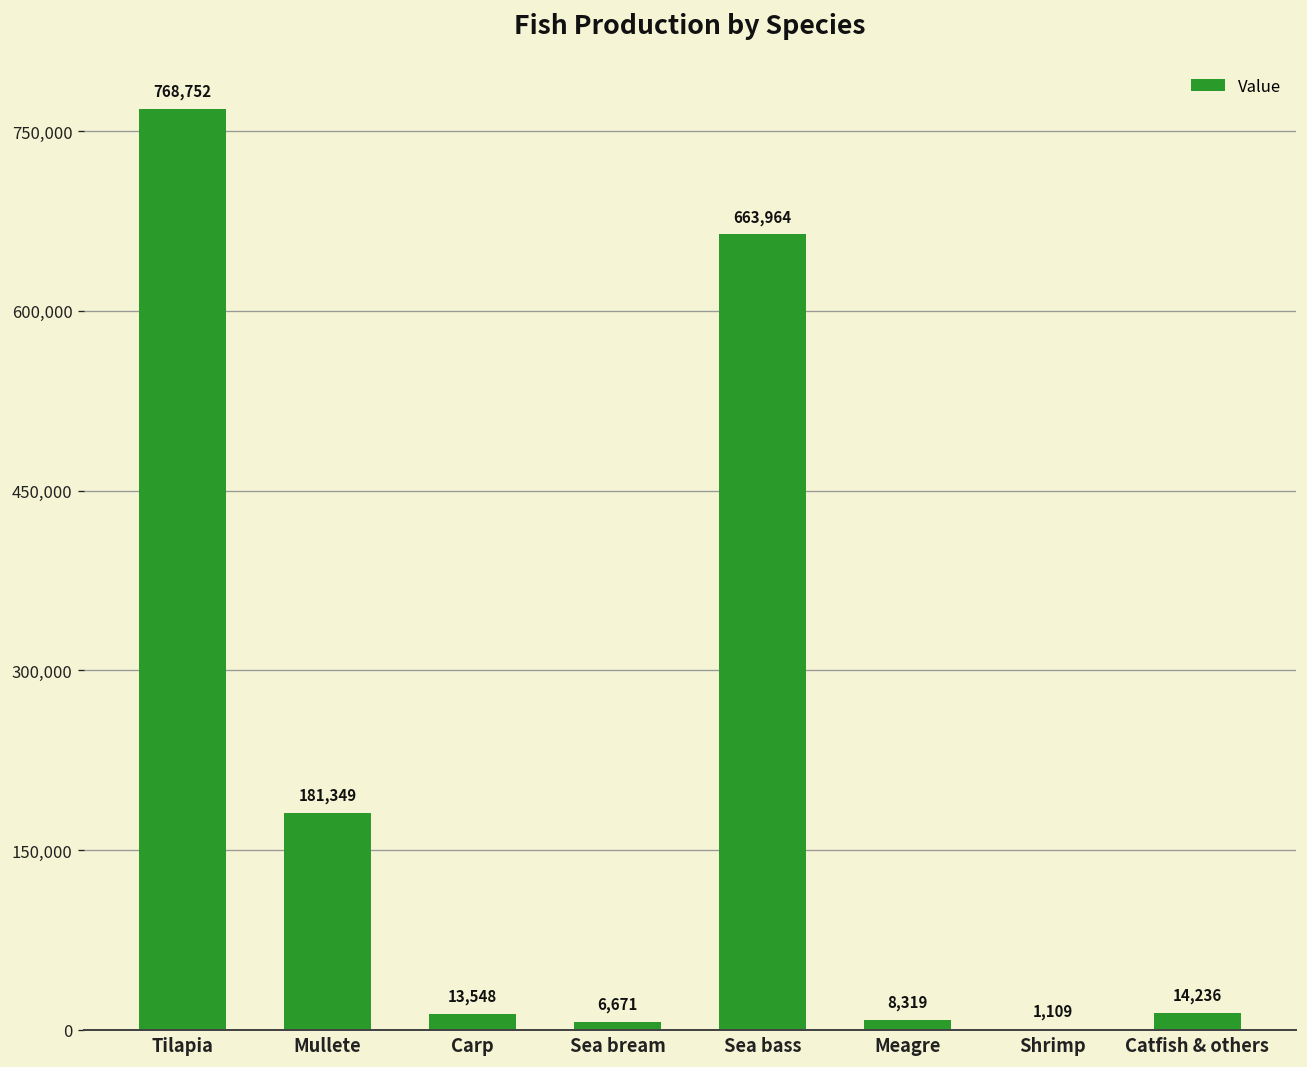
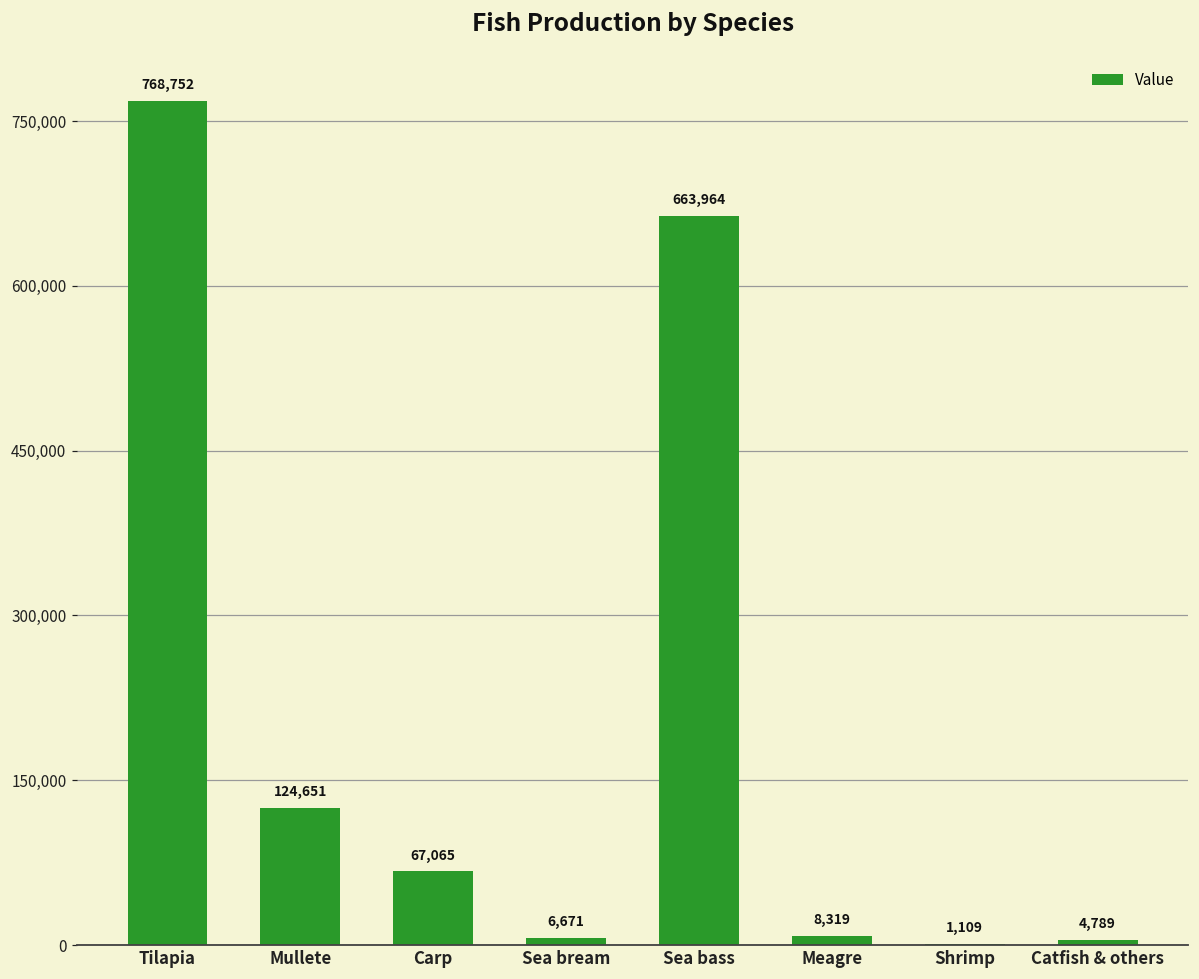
Mullete: 181,349 -> 124,651
Carp: 13,548 -> 67,065
Catfish & others: 14,236 -> 4,789
